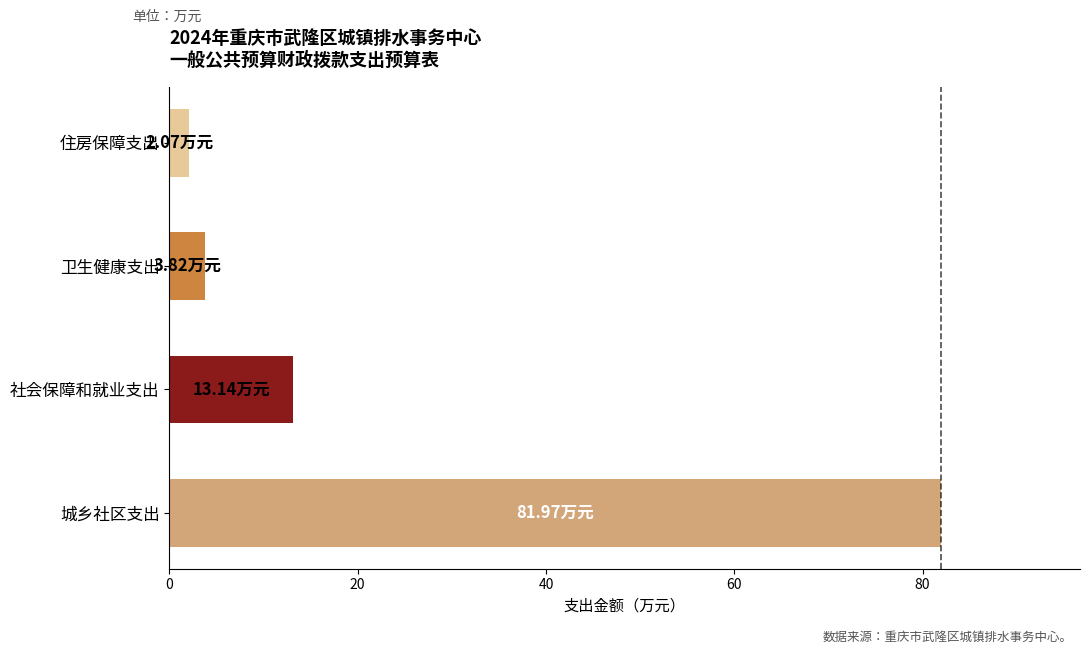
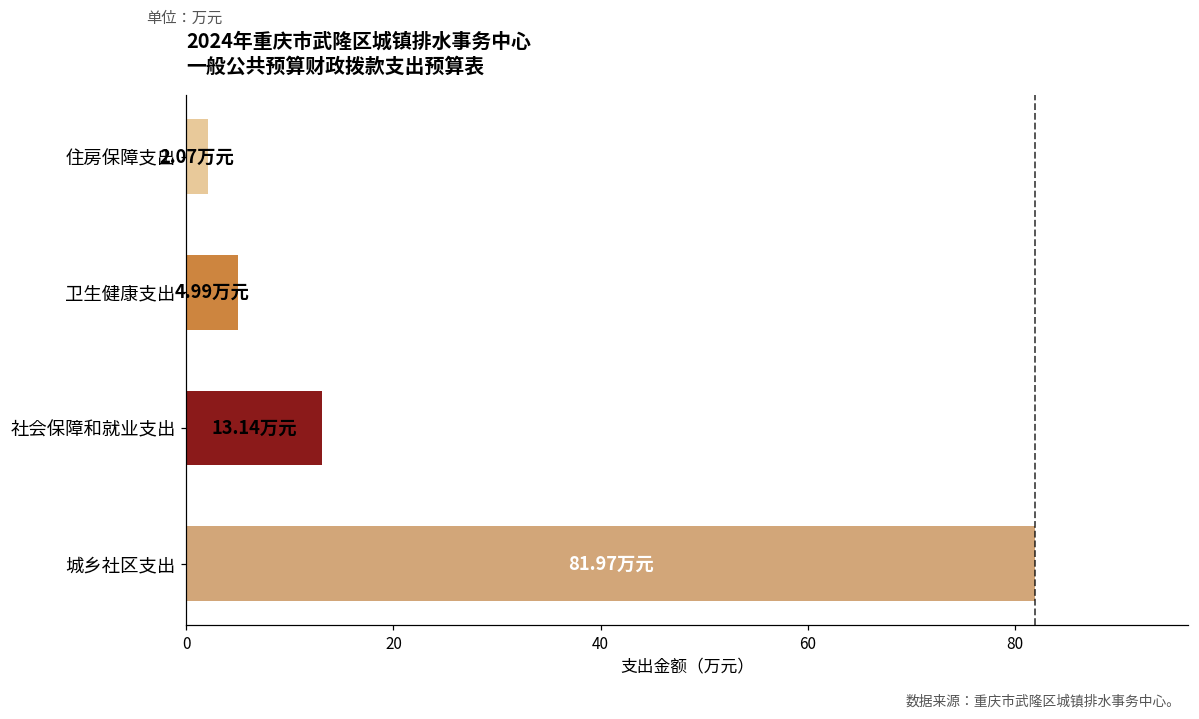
卫生健康支出: 3.82 -> 4.99
